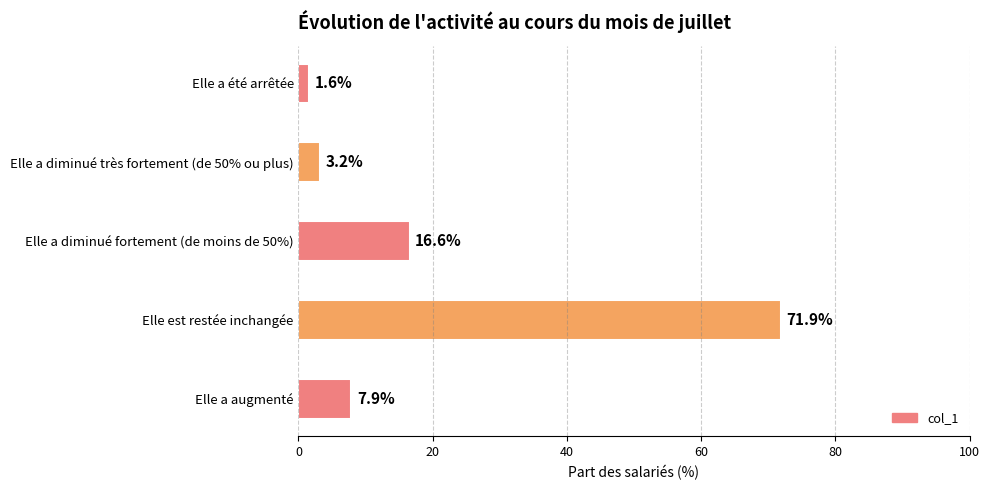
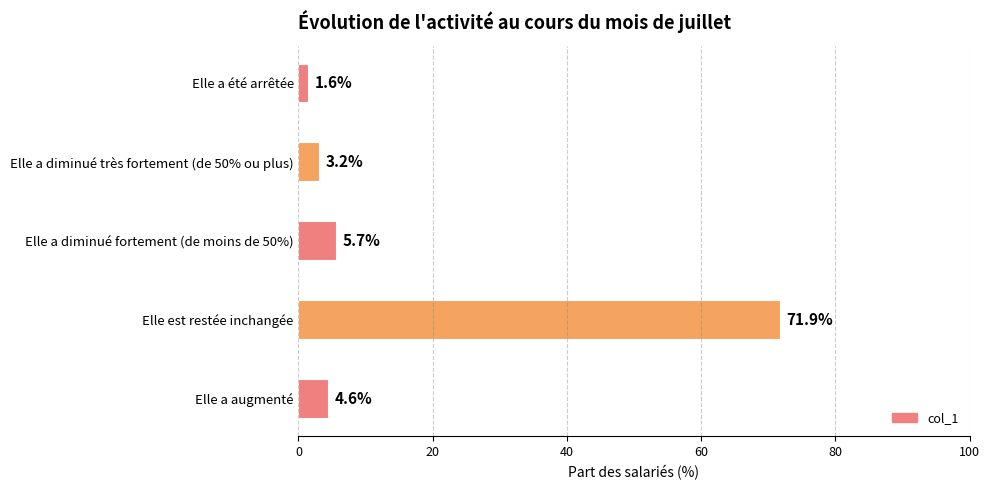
Elle a diminué fortement (de moins de 50%): 16.6% -> 5.7%
Elle a augmenté: 7.9% -> 4.6%
